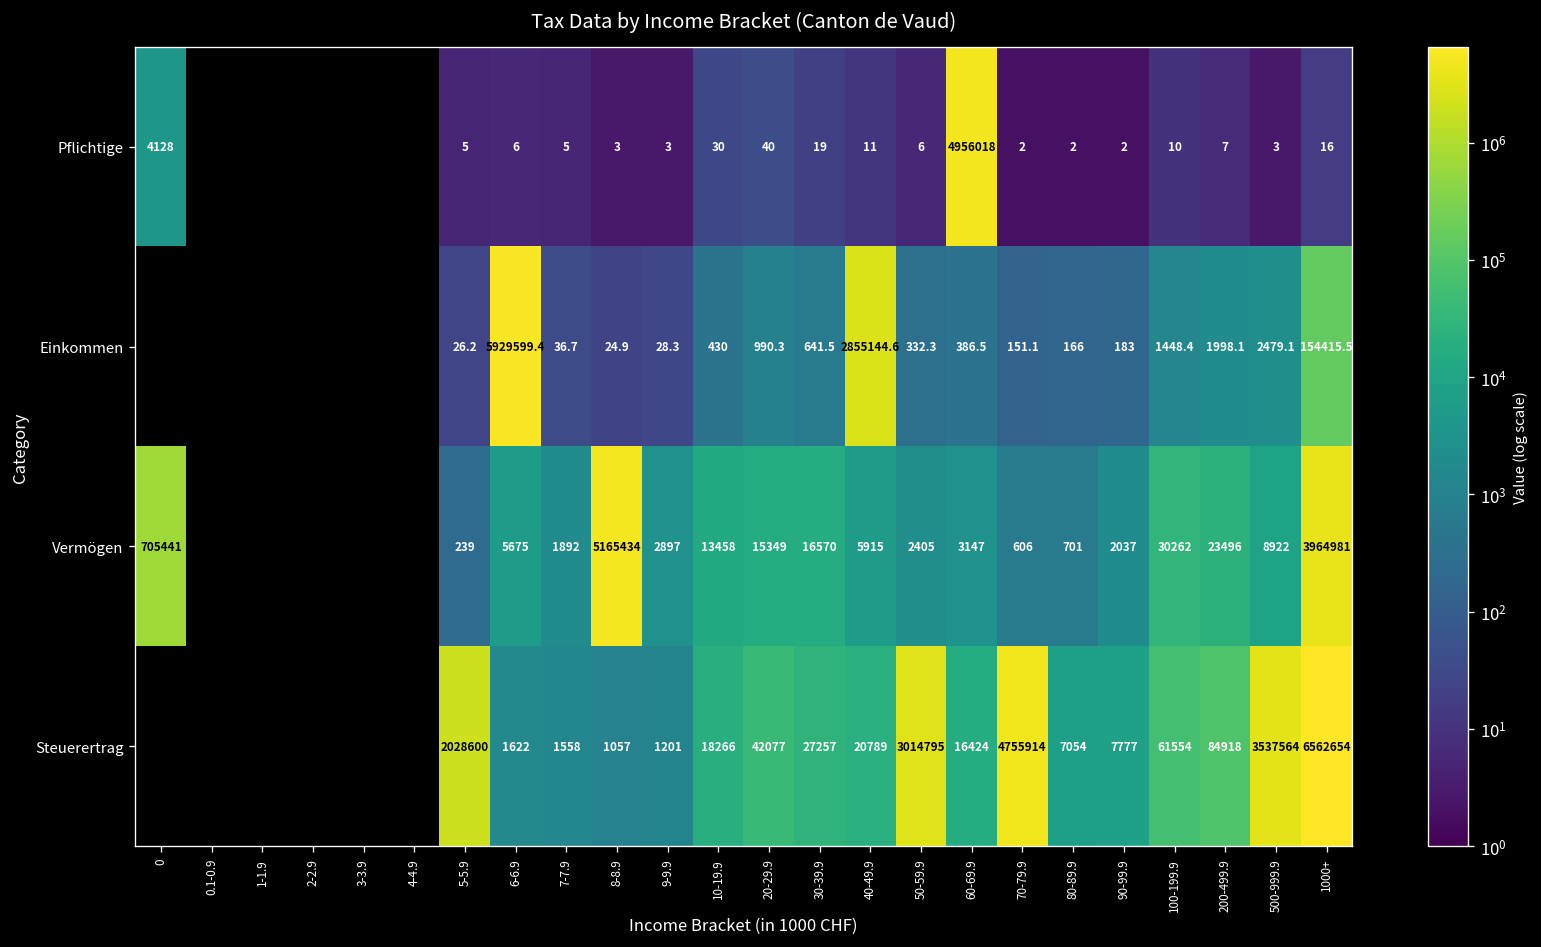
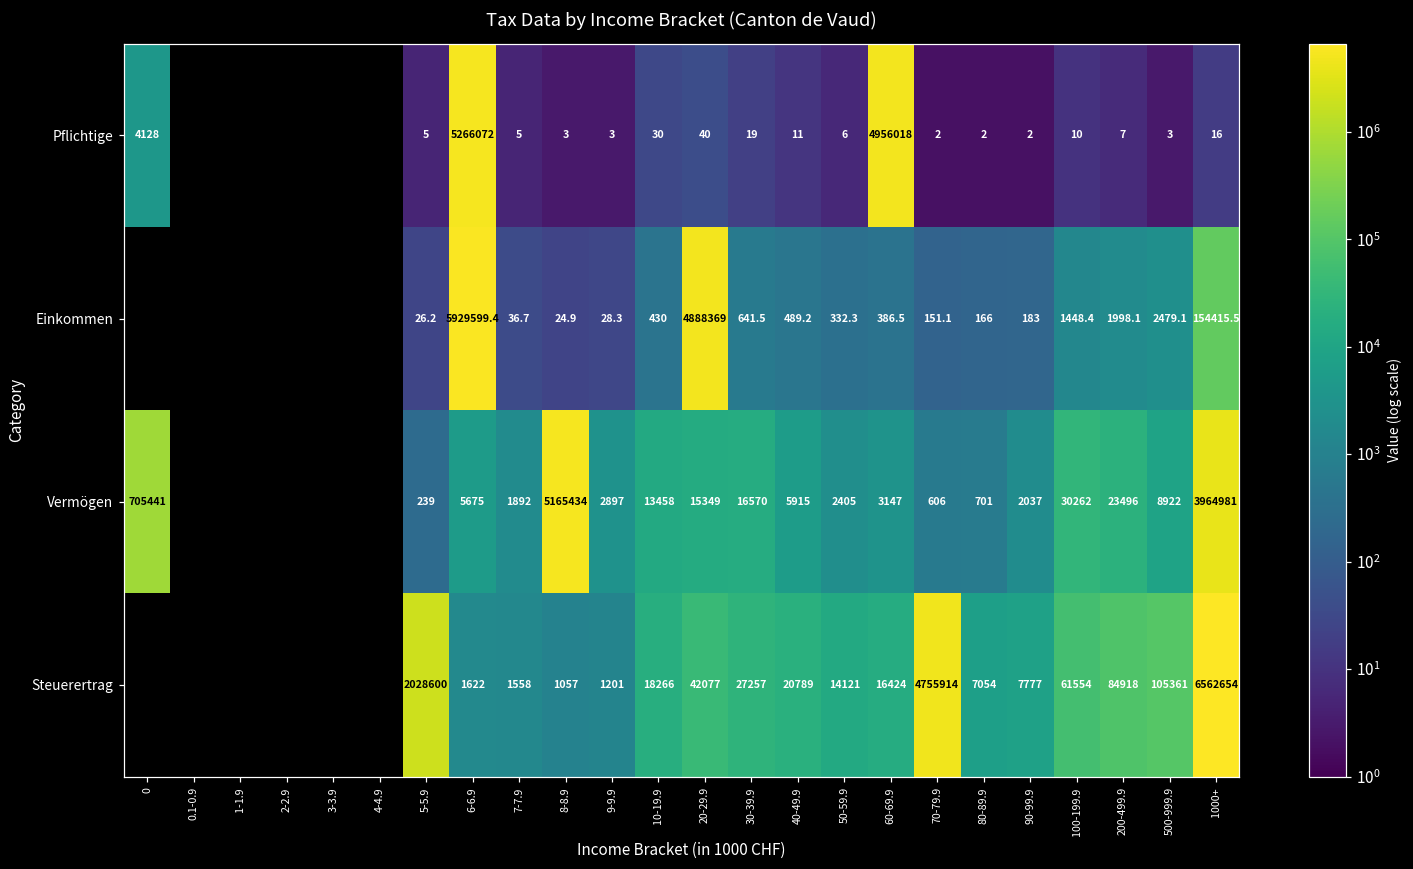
Pflichtige, 6-6.9: 6 -> 5266072
Einkommen, 20-29.9: 990.3 -> 4888369
Einkommen, 40-49.9: 2855144.6 -> 489.2
Steuerertrag, 50-59.9: 3014795 -> 14121
Steuerertrag, 500-999.9: 3537564 -> 105361
